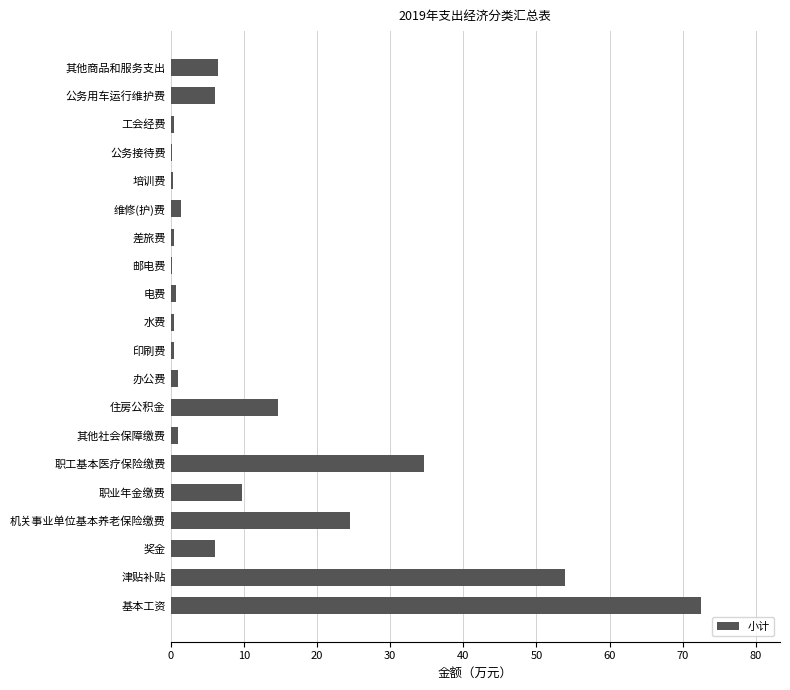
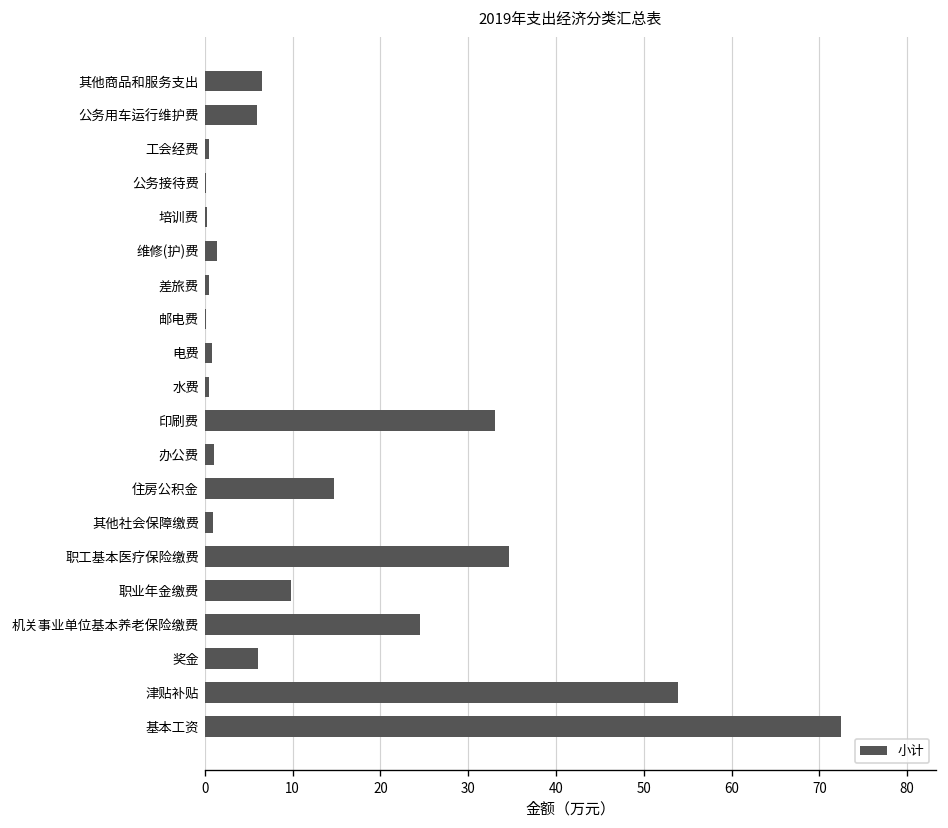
印刷费: 1 -> 33
